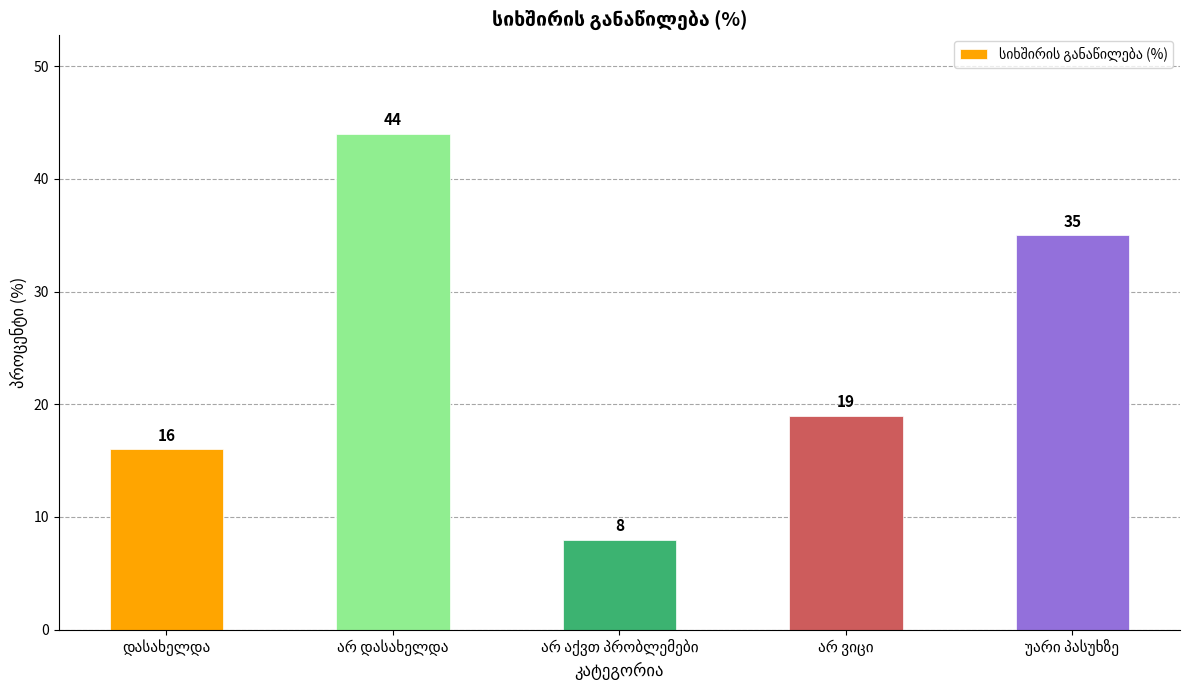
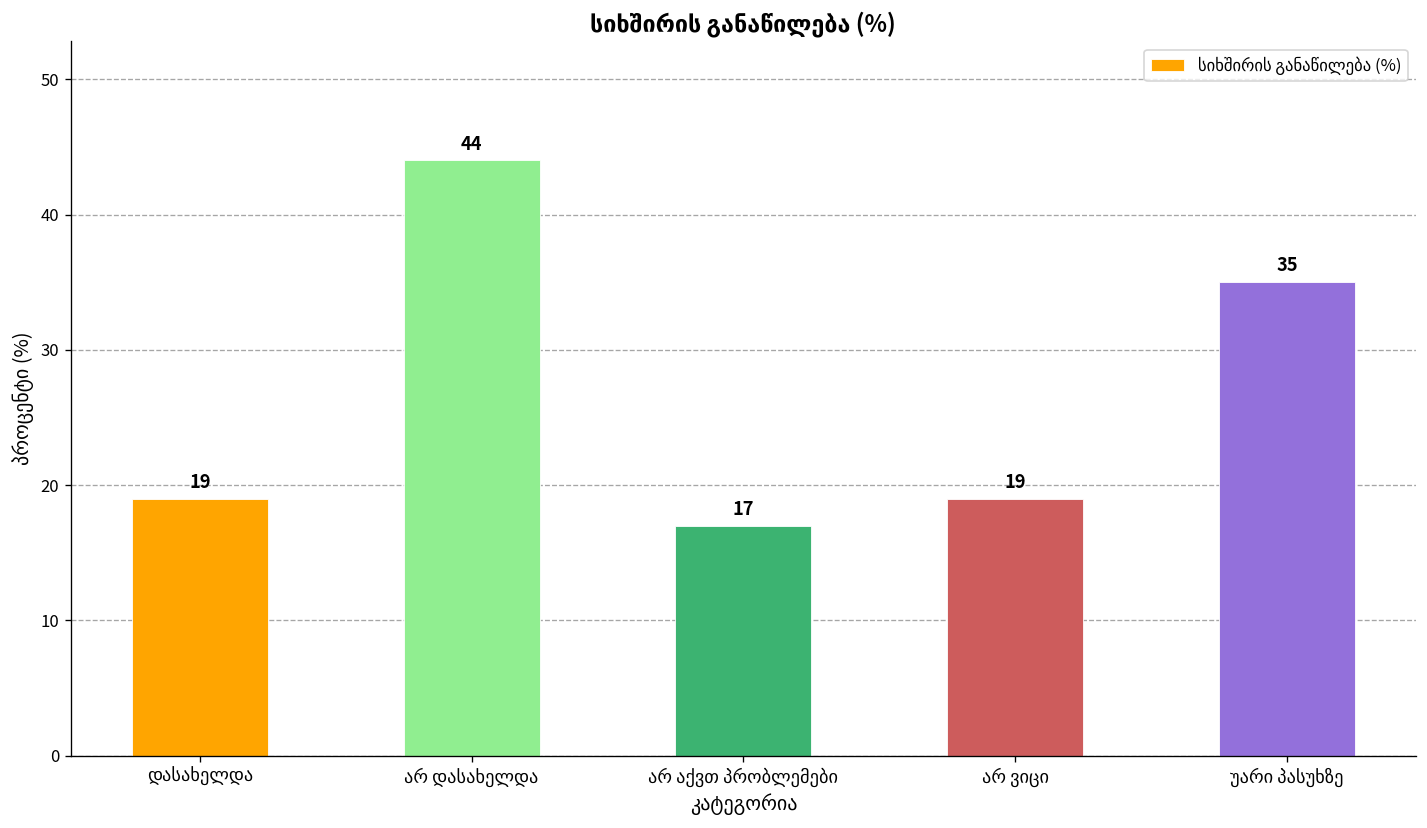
დასახელდა: 16 -> 19
არ აქვთ პრობლემები: 8 -> 17
